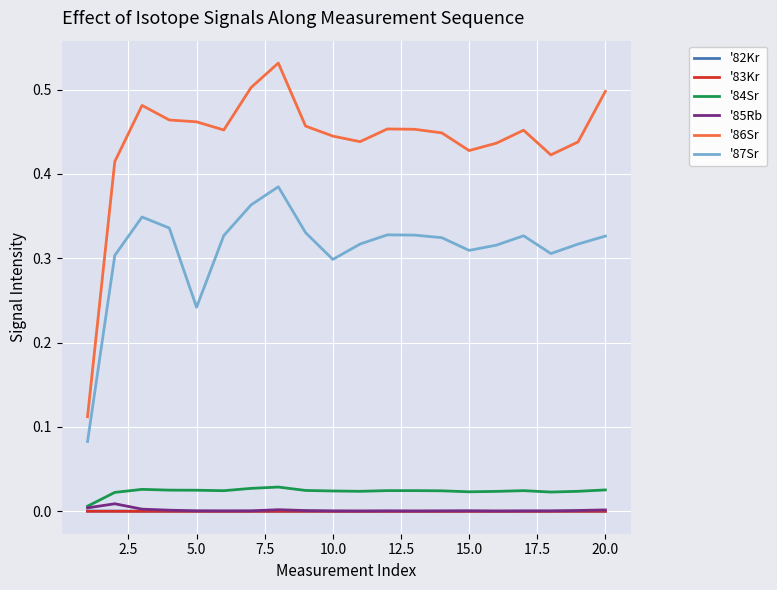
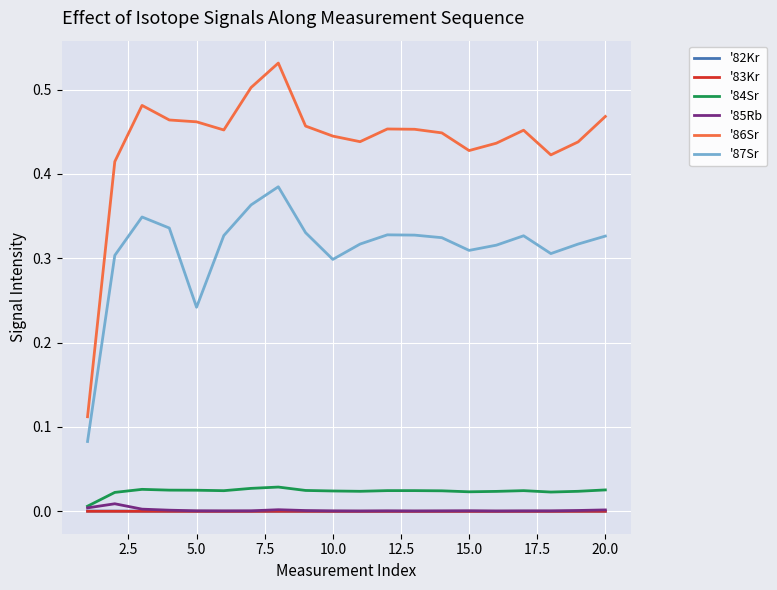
'86Sr, 20.0: 0.50 -> 0.47
